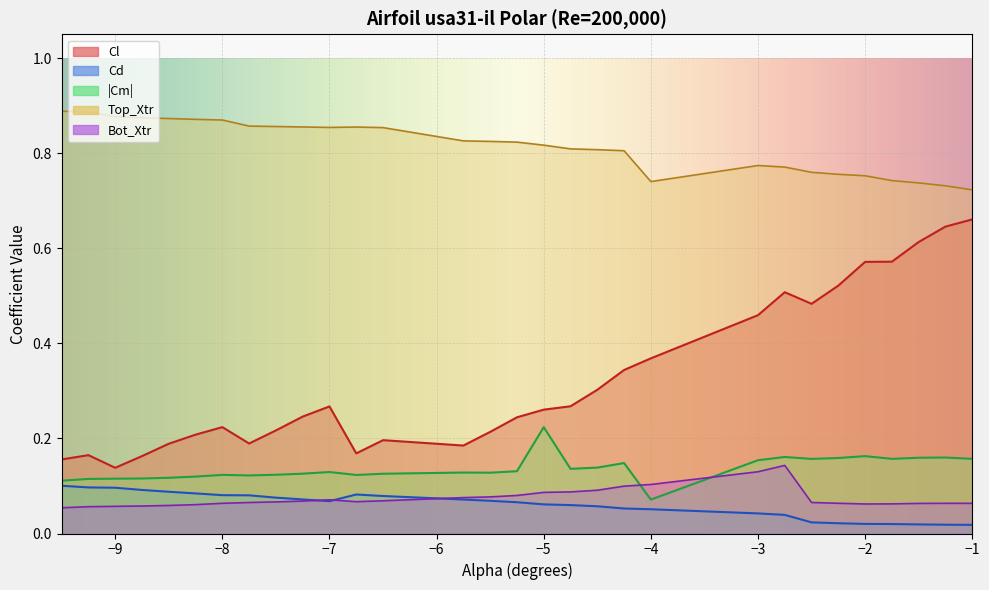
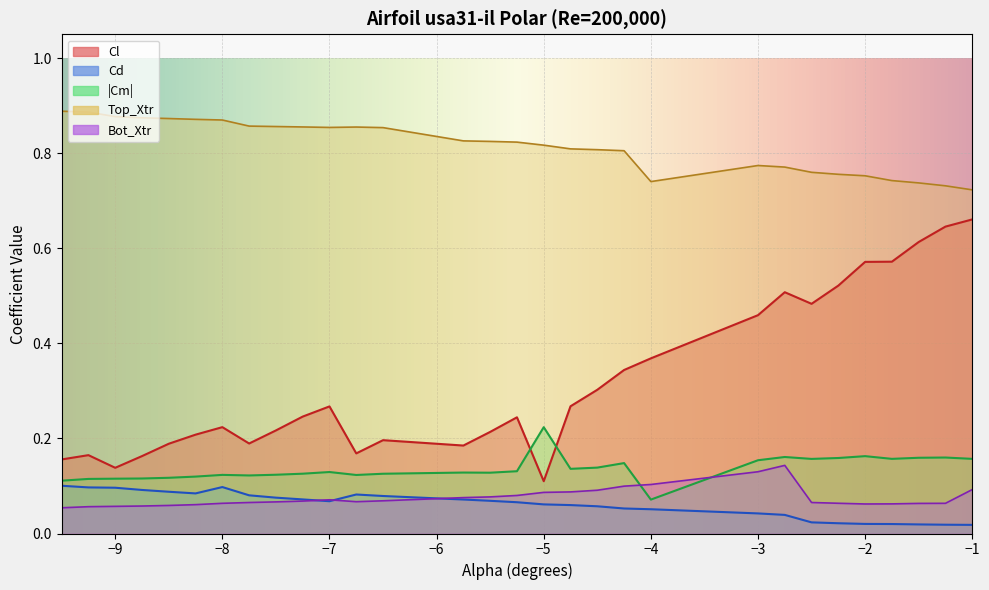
Cd, −8: 0.08 -> 0.10
Cl, −5: 0.26 -> 0.11
Bot_Xtr, −1: 0.06 -> 0.09
